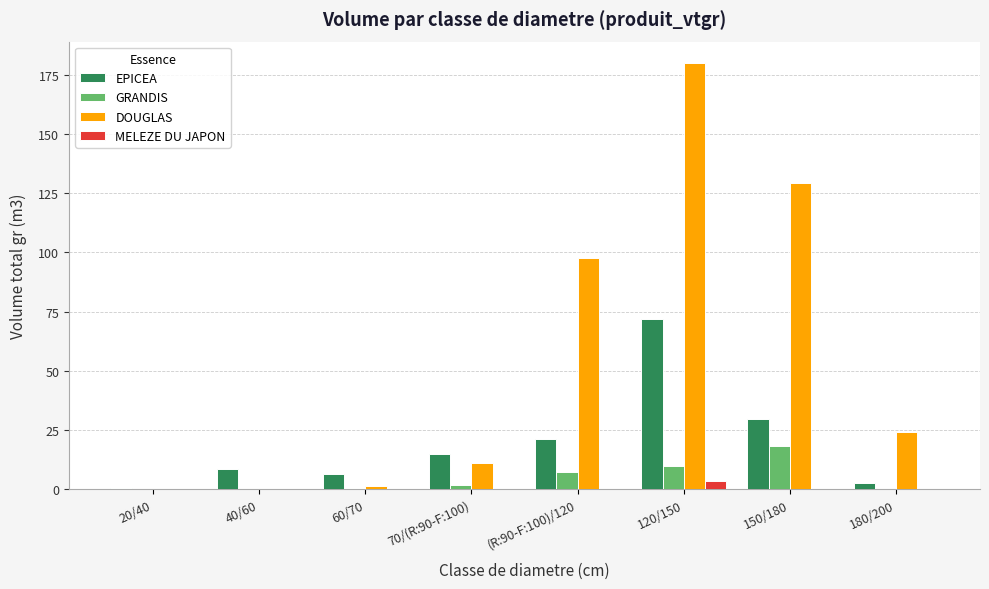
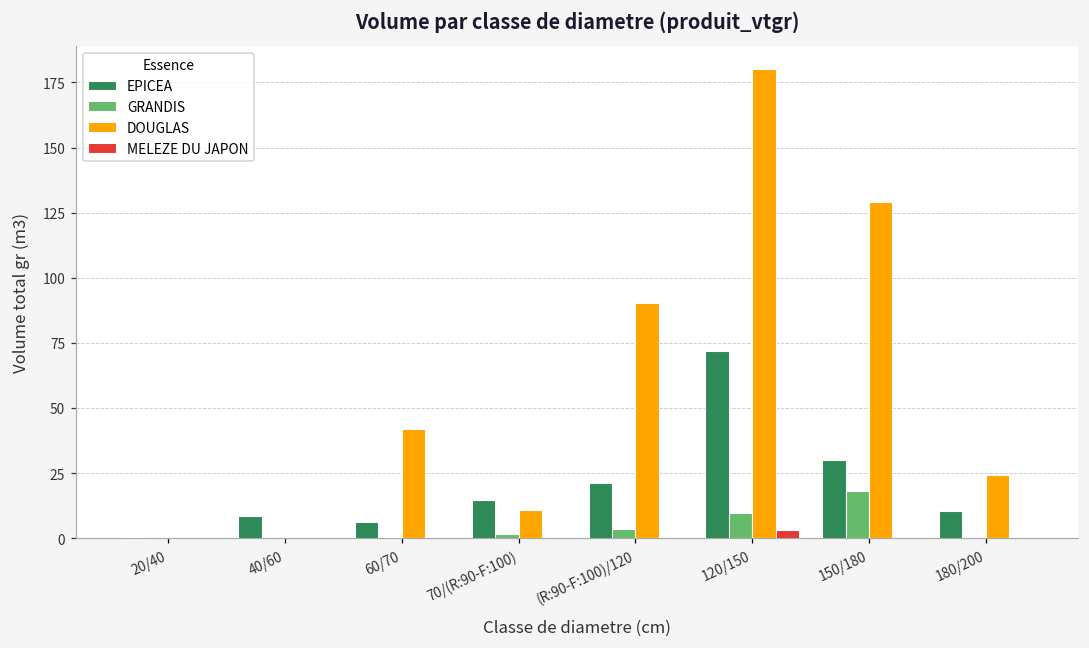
DOUGLAS, 60/70: 1 -> 42
GRANDIS, (R:90-F:100)/120: 7 -> 4
DOUGLAS, (R:90-F:100)/120: 98 -> 90
EPICEA, 180/200: 3 -> 11
